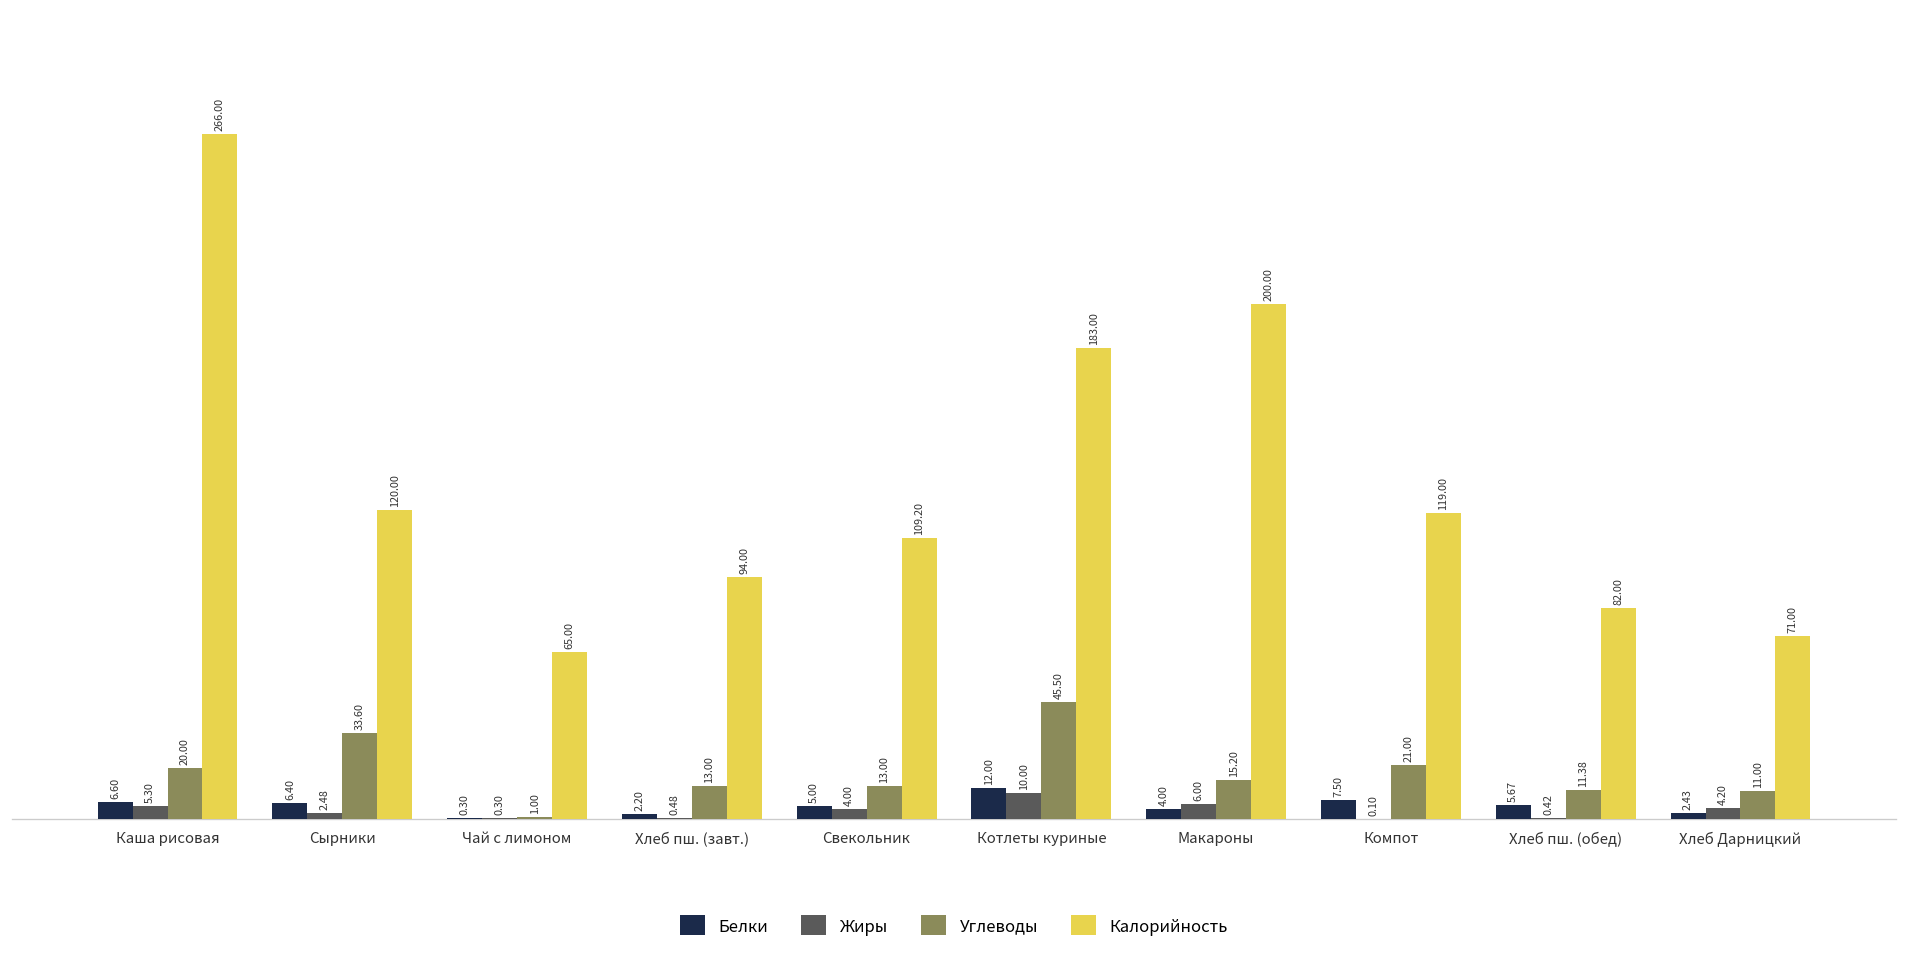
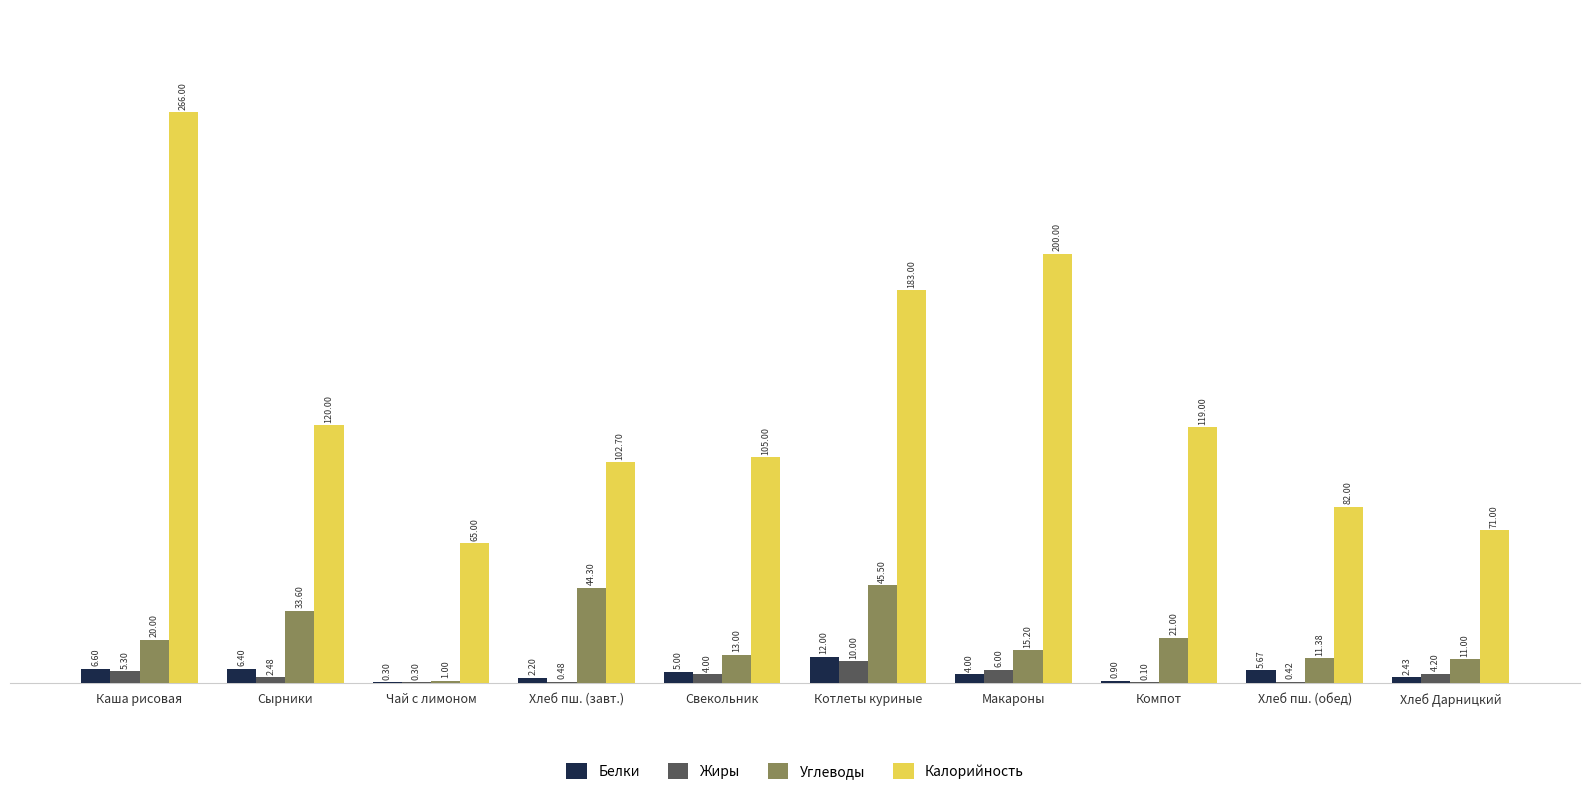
Углеводы, Хлеб пш. (завт.): 13.00 -> 44.30
Калорийность, Хлеб пш. (завт.): 94.00 -> 102.70
Калорийность, Свекольник: 109.20 -> 105.00
Белки, Компот: 7.50 -> 0.90
